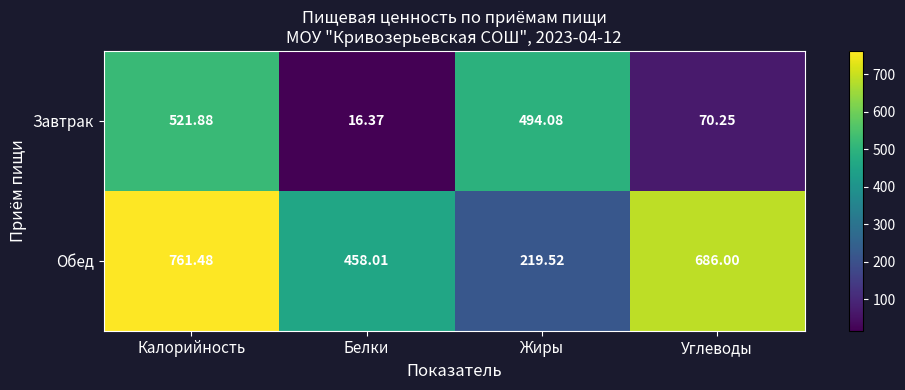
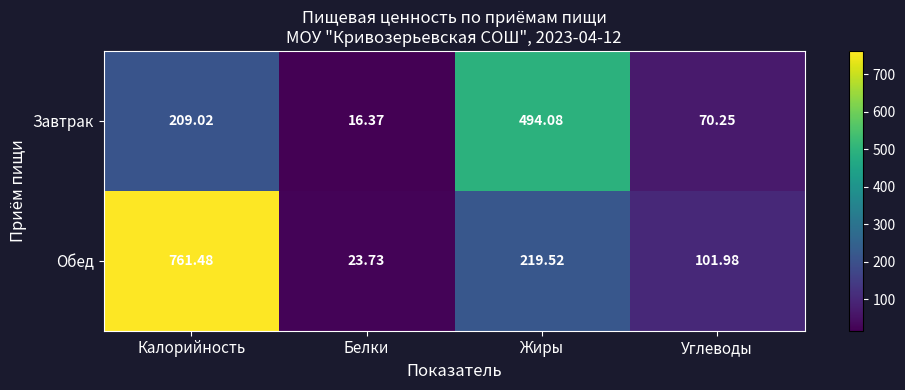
Завтрак, Калорийность: 521.88 -> 209.02
Обед, Белки: 458.01 -> 23.73
Обед, Углеводы: 686.00 -> 101.98
